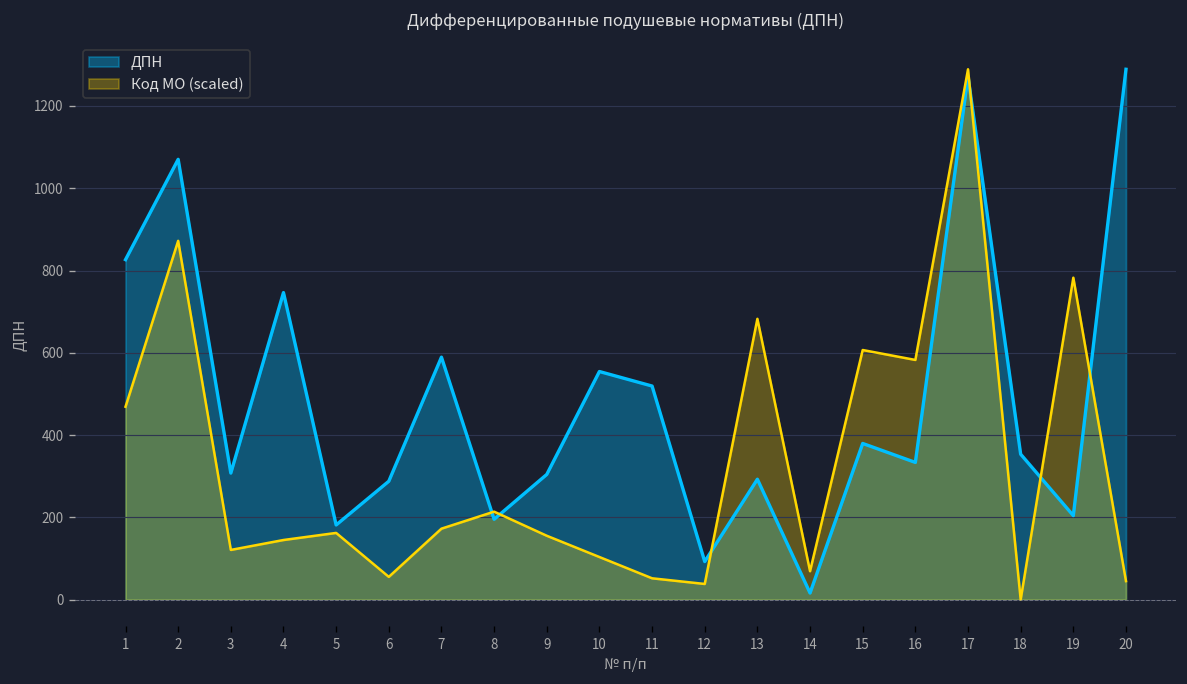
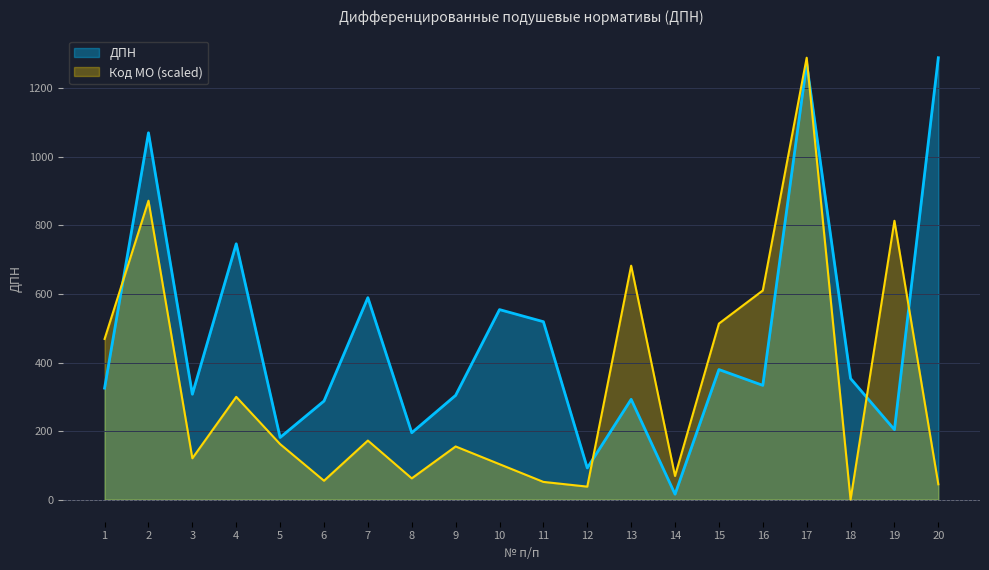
ДПН, 1: 830 -> 330
Код МО (scaled), 4: 140 -> 300
Код МО (scaled), 8: 210 -> 60
Код МО (scaled), 15: 610 -> 510
Код МО (scaled), 16: 580 -> 610
Код МО (scaled), 19: 780 -> 810
